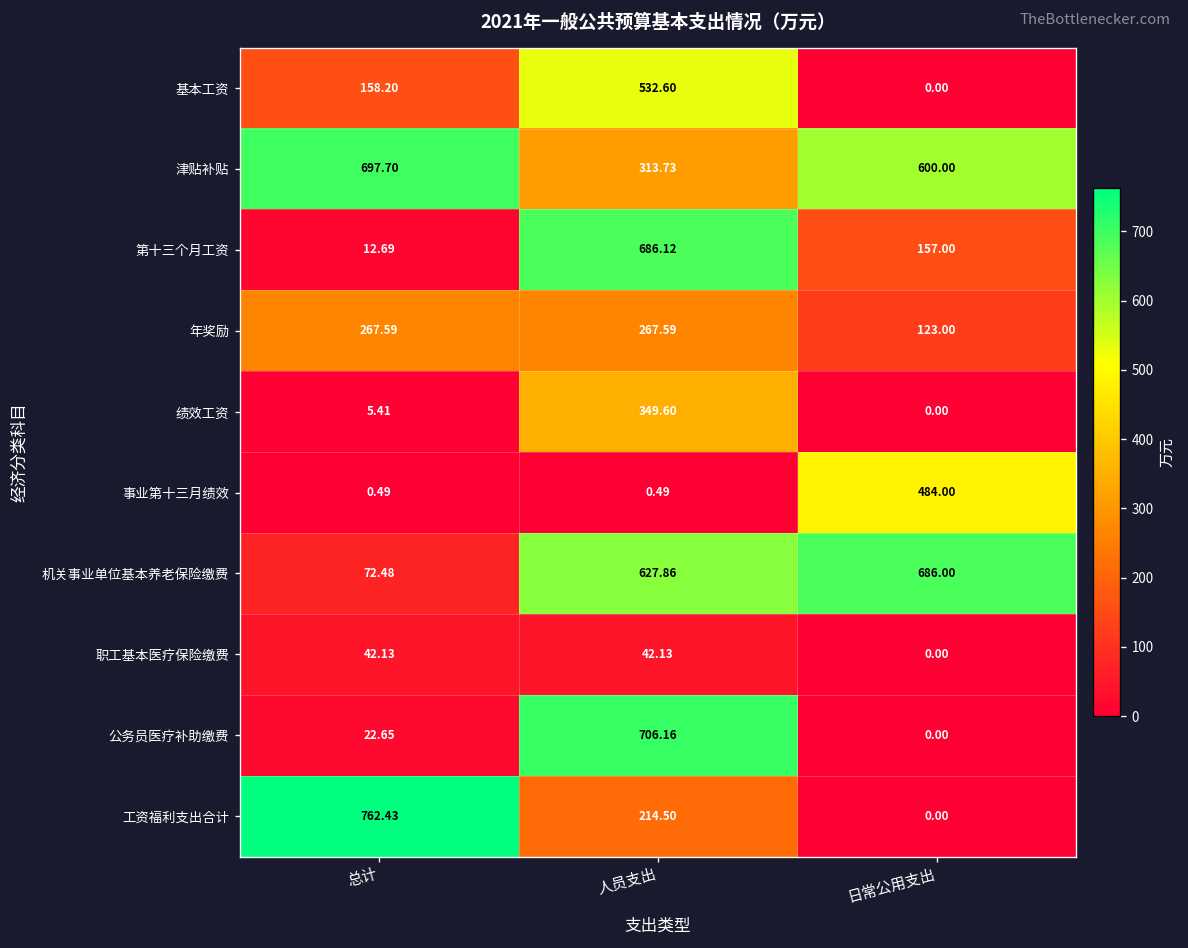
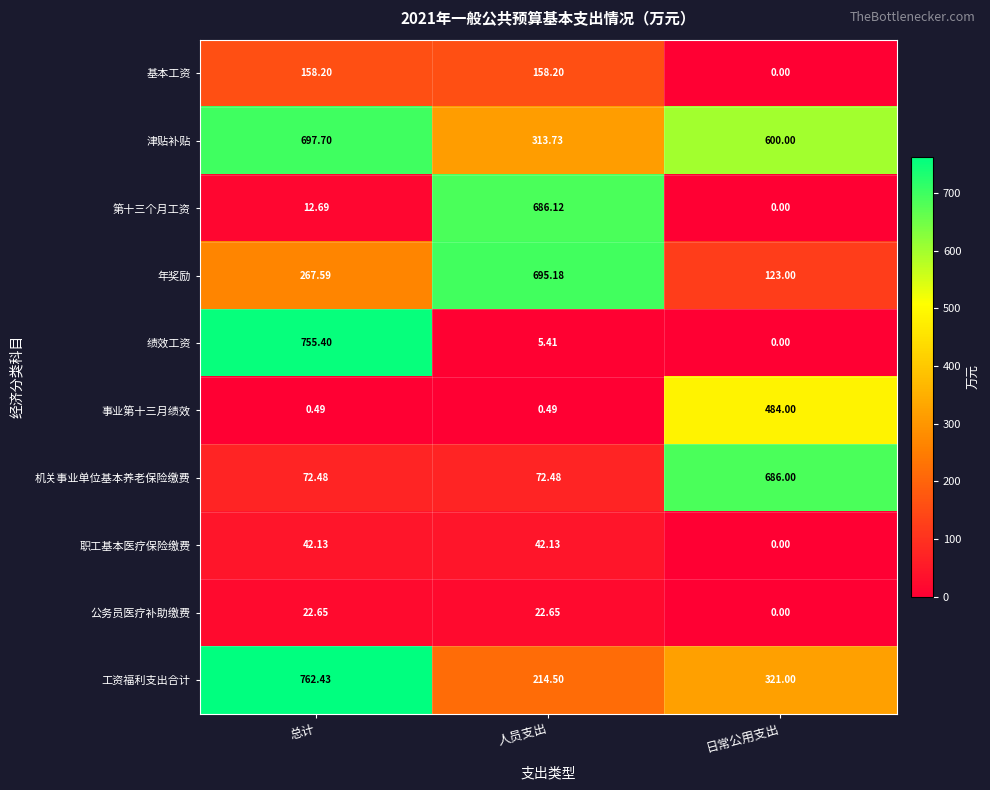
基本工资, 人员支出: 532.60 -> 158.20
第十三个月工资, 日常公用支出: 157.00 -> 0.00
年奖励, 人员支出: 267.59 -> 695.18
绩效工资, 总计: 5.41 -> 755.40
绩效工资, 人员支出: 349.60 -> 5.41
机关事业单位基本养老保险缴费, 人员支出: 627.86 -> 72.48
公务员医疗补助缴费, 人员支出: 706.16 -> 22.65
工资福利支出合计, 日常公用支出: 0.00 -> 321.00
